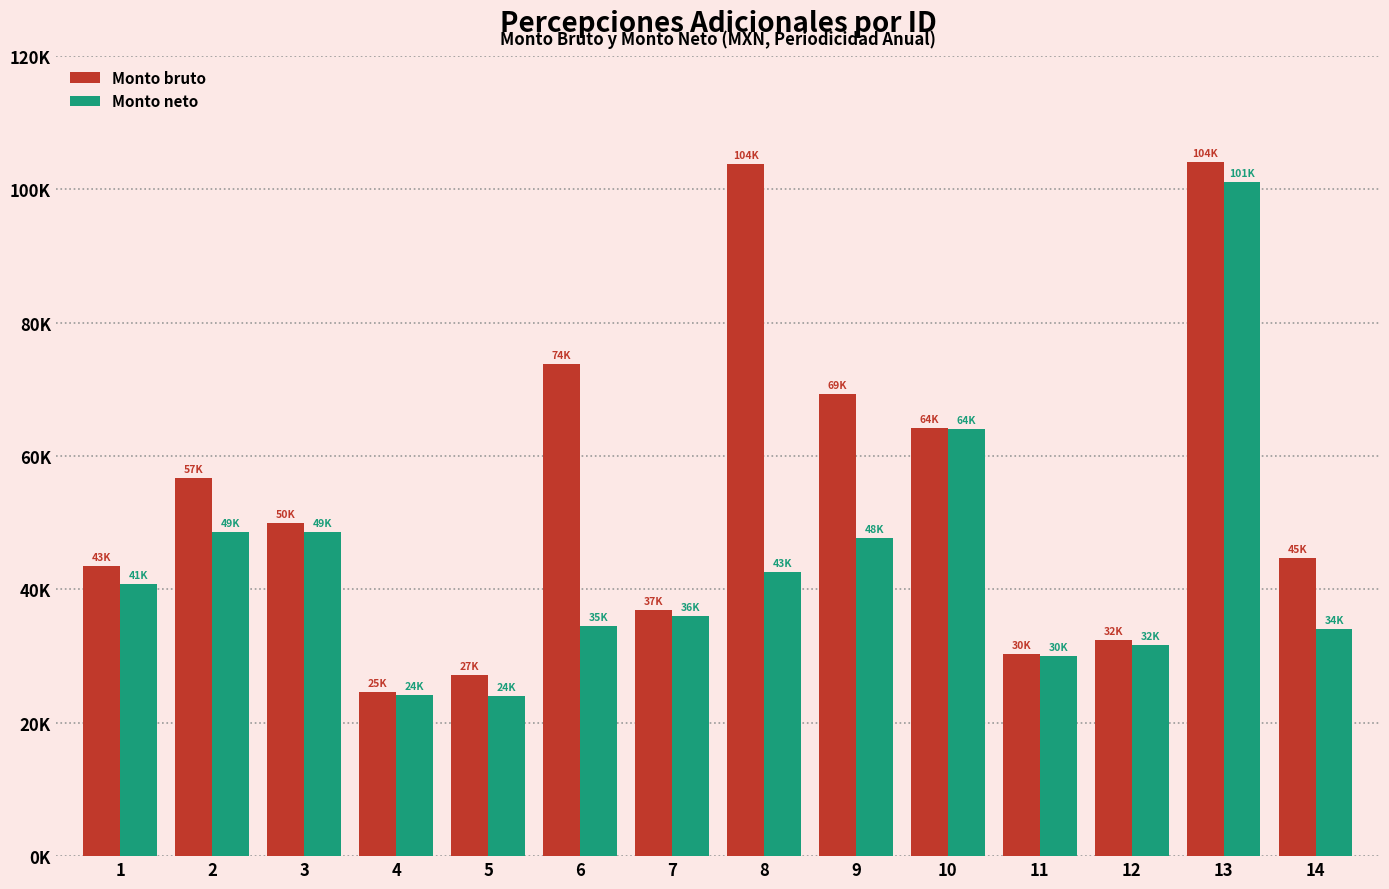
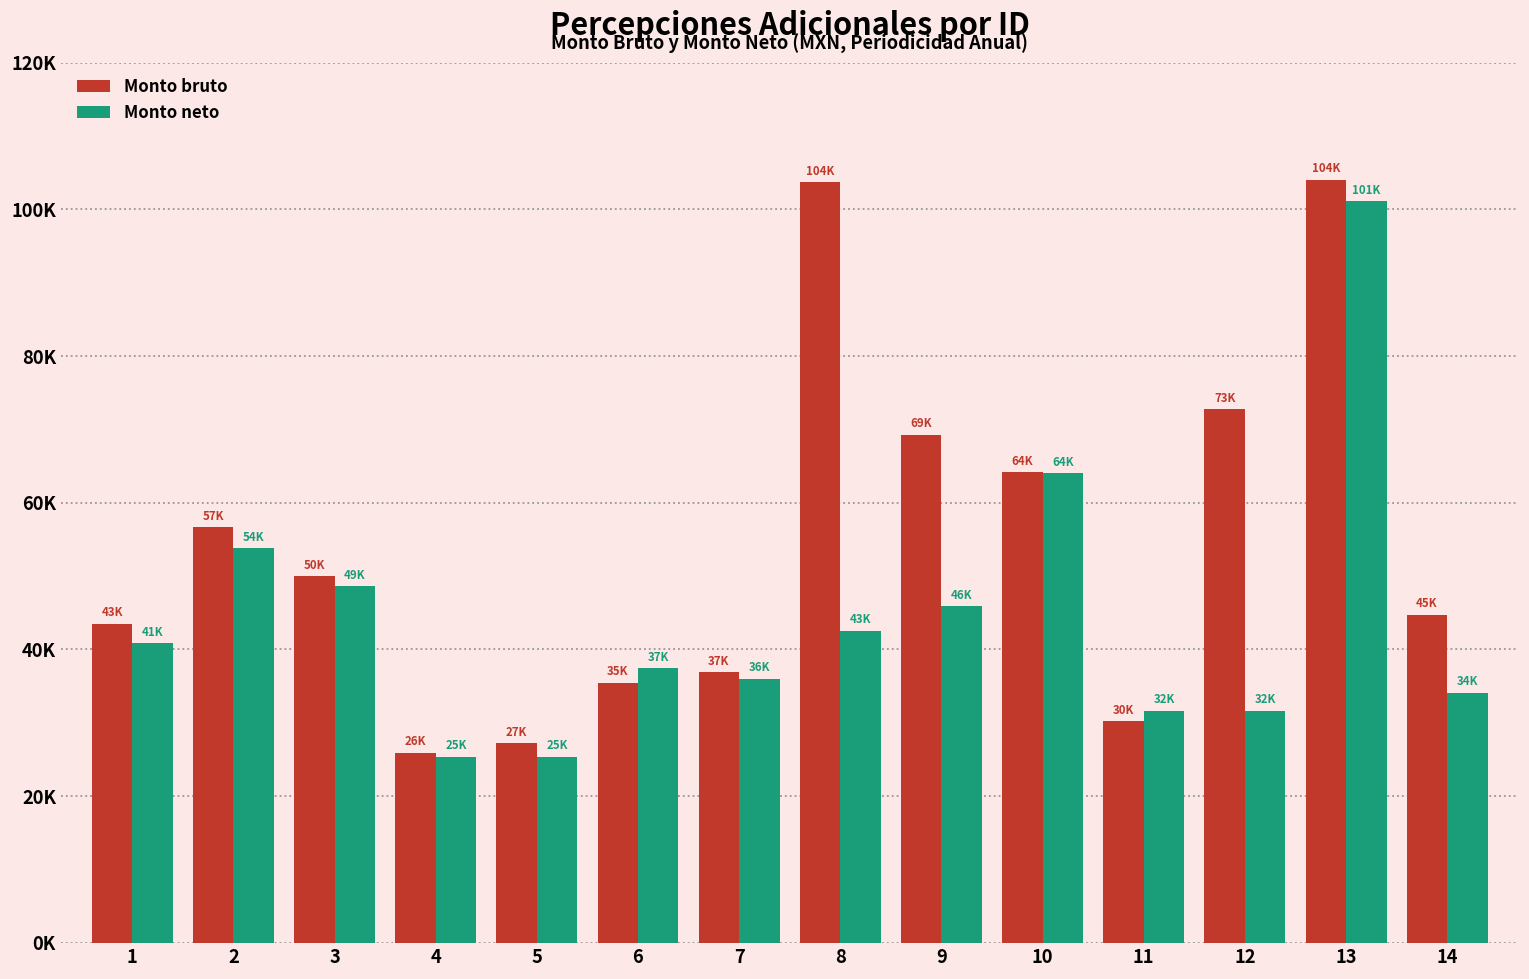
Monto neto, 2: 49K -> 54K
Monto bruto, 4: 25K -> 26K
Monto neto, 4: 24K -> 25K
Monto neto, 5: 24K -> 25K
Monto bruto, 6: 74K -> 35K
Monto neto, 6: 35K -> 37K
Monto neto, 9: 48K -> 46K
Monto neto, 11: 30K -> 32K
Monto bruto, 12: 32K -> 73K
